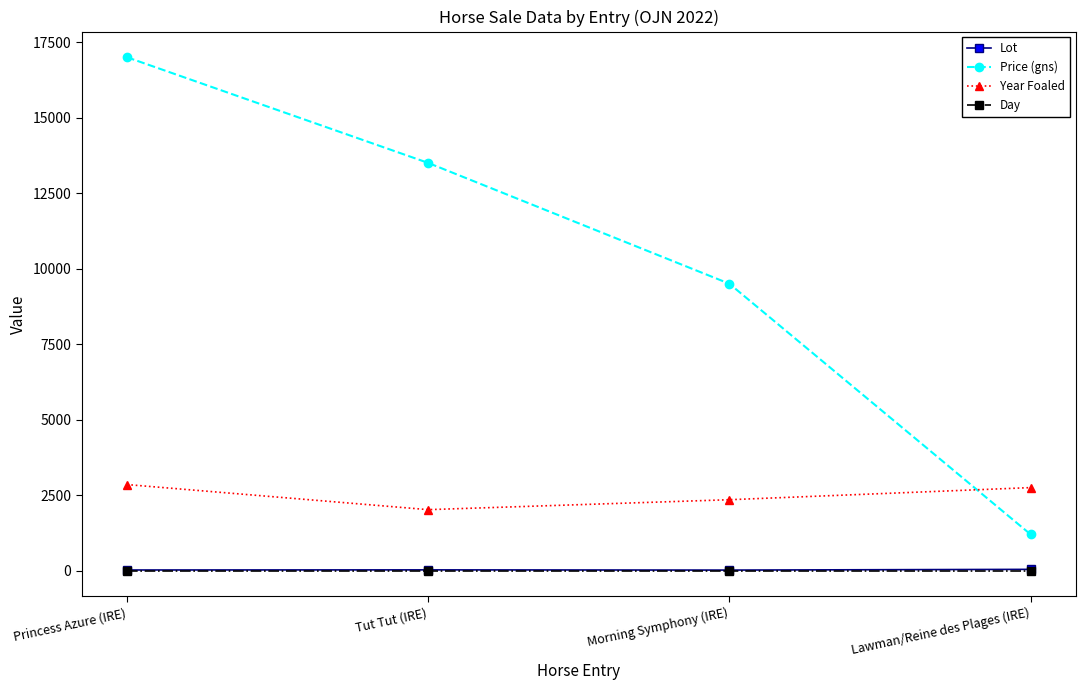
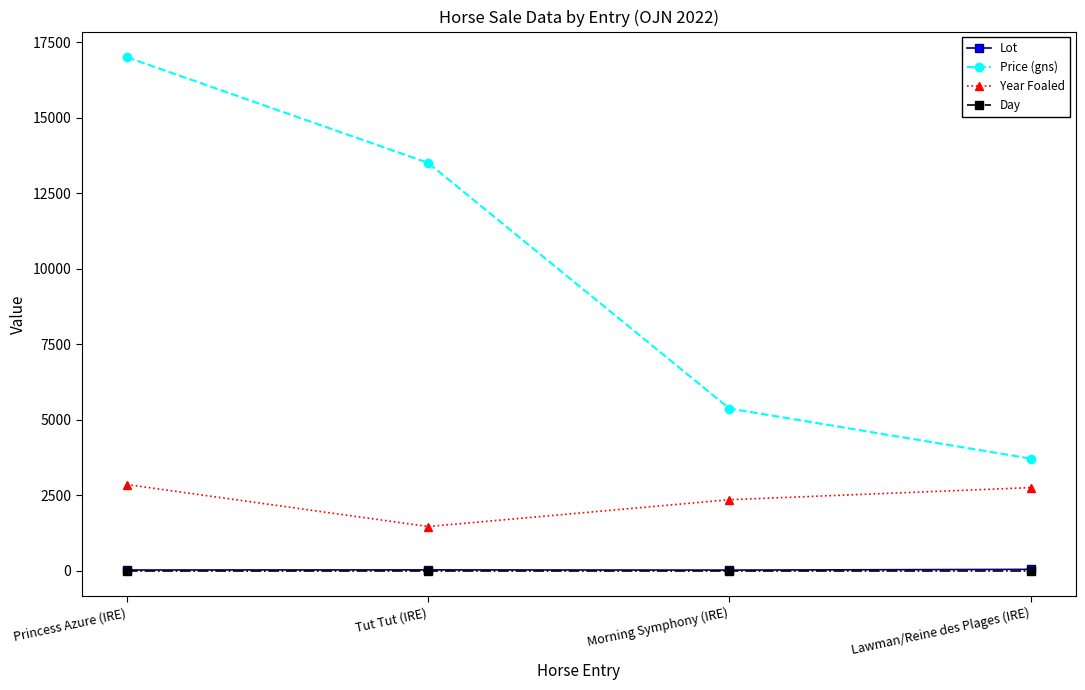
Year Foaled, Tut Tut (IRE): 2000 -> 1500
Price (gns), Morning Symphony (IRE): 9500 -> 5400
Price (gns), Lawman/Reine des Plages (IRE): 1200 -> 3700
